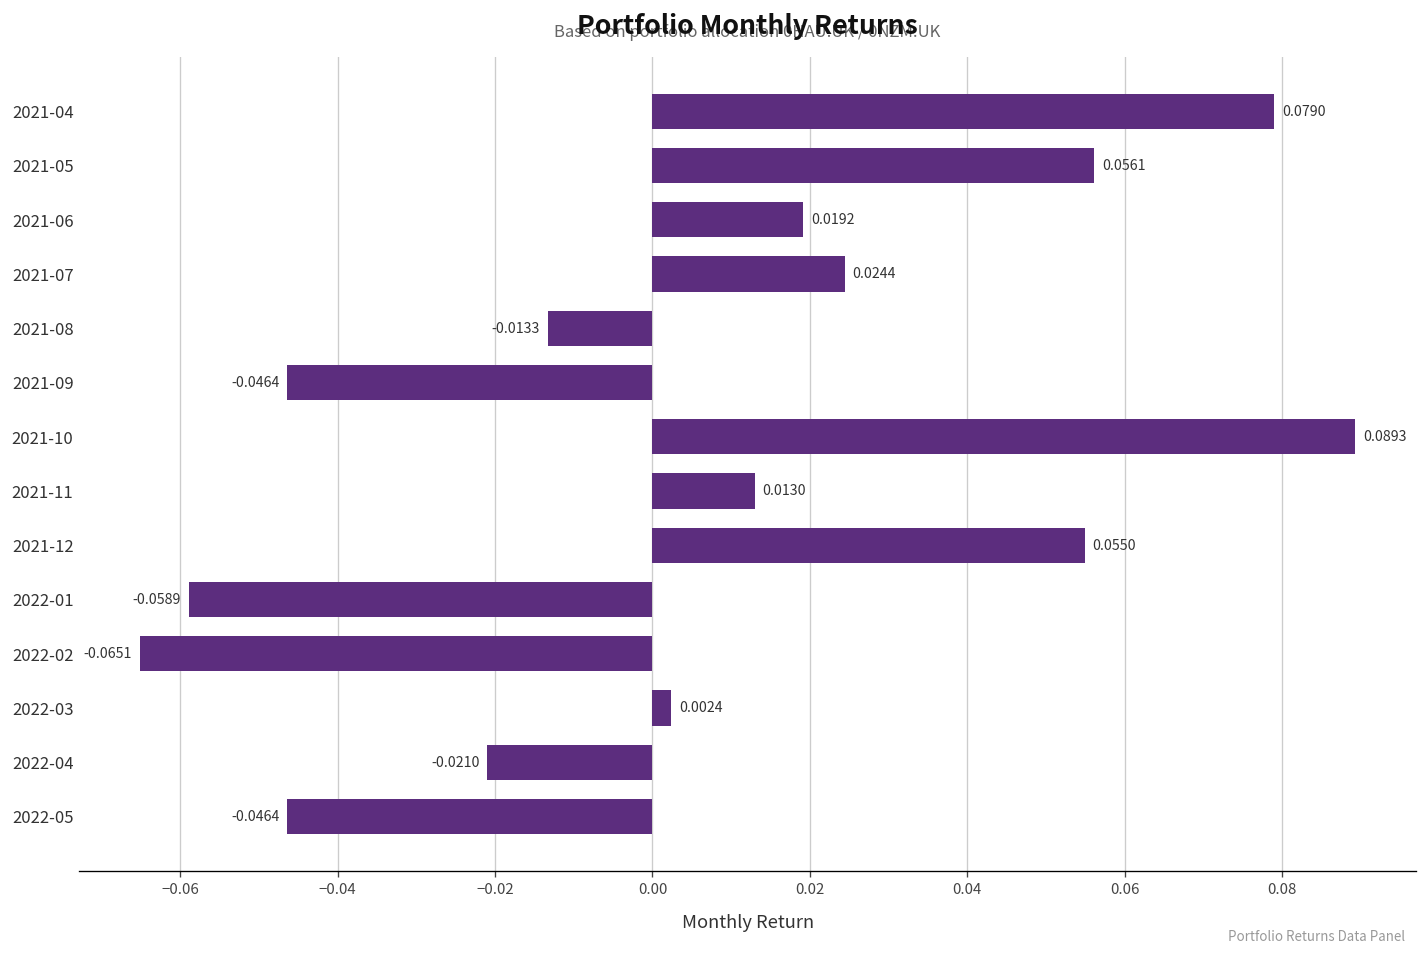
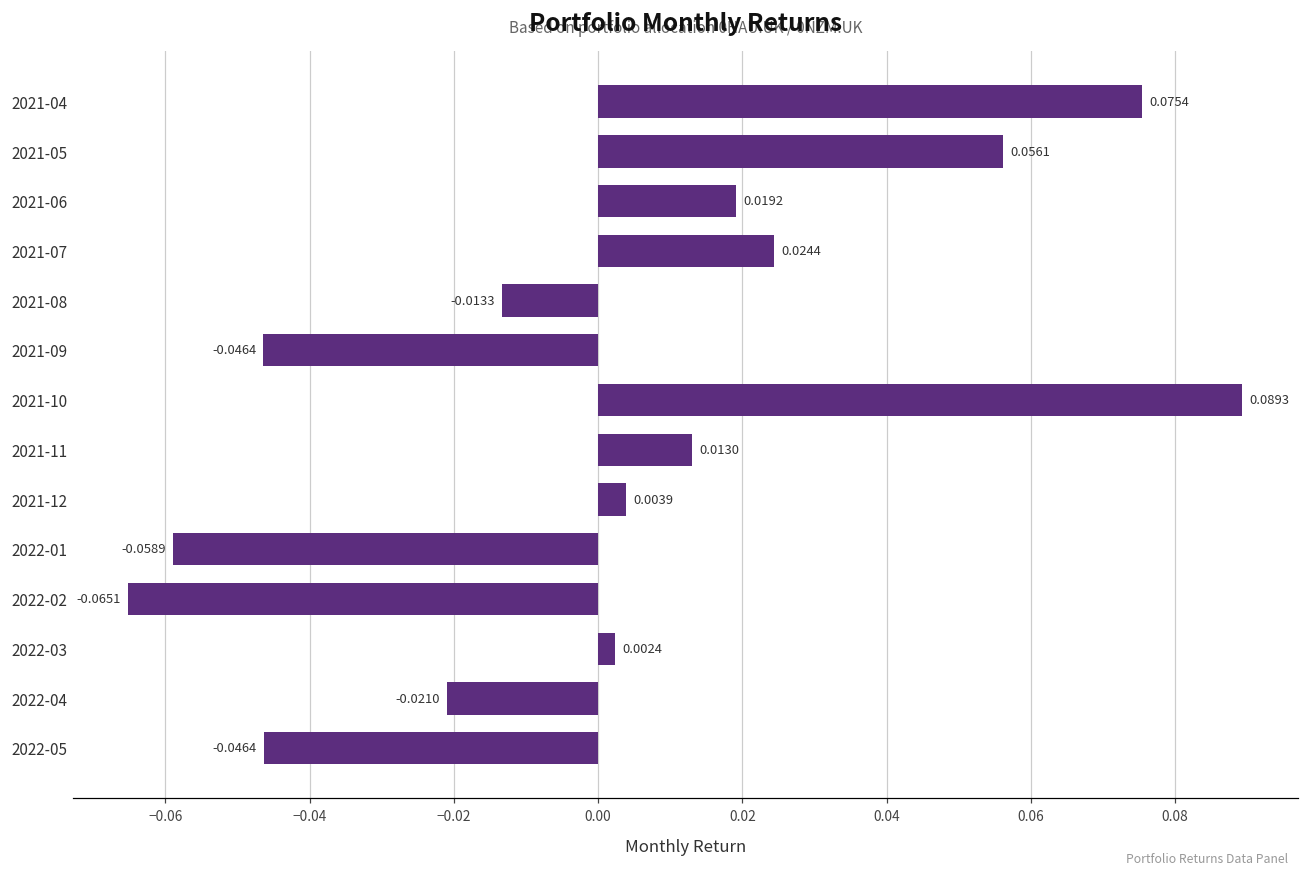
2021-04: 0.0790 -> 0.0754
2021-12: 0.0550 -> 0.0039
